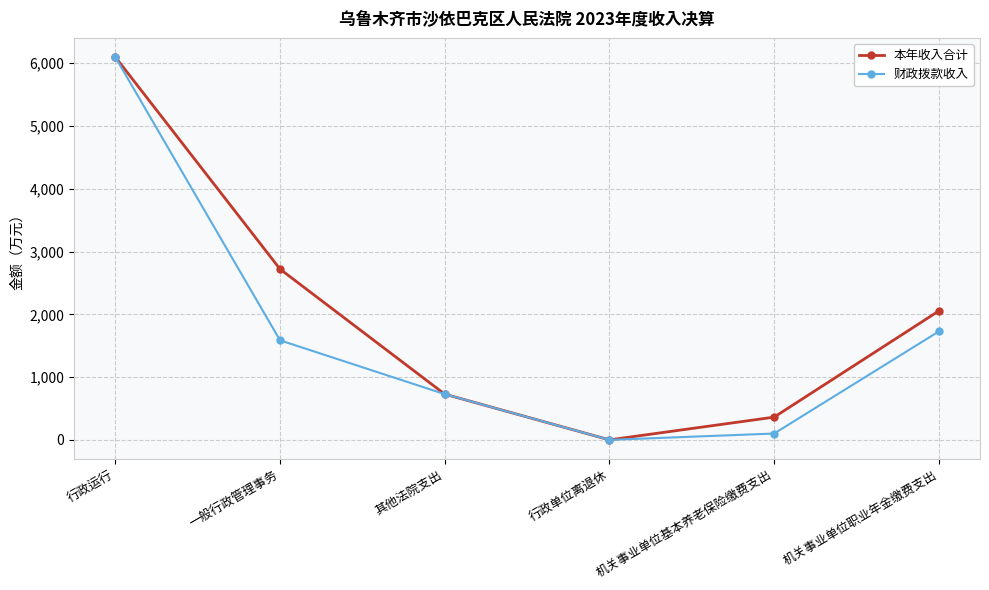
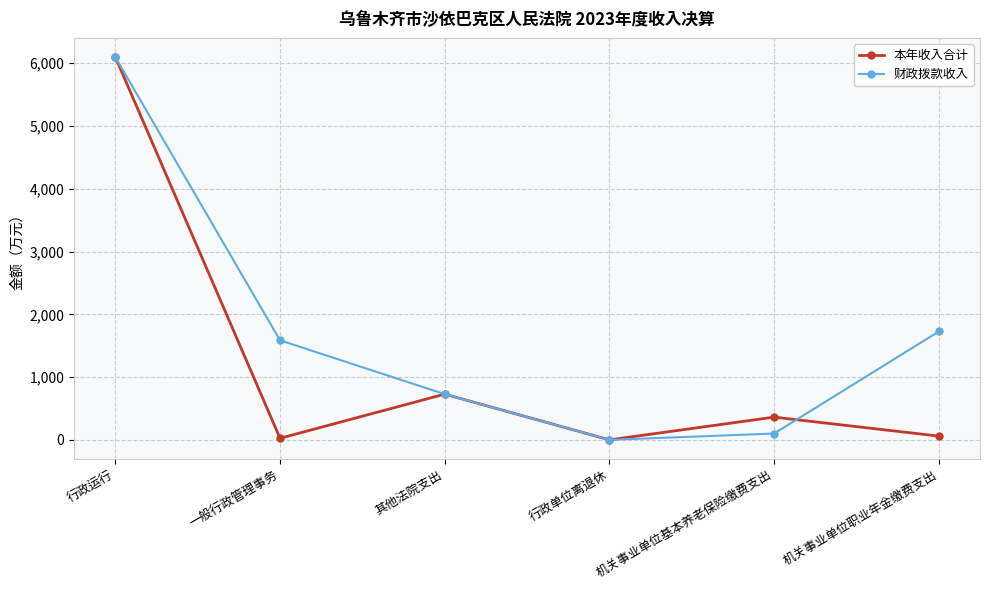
本年收入合计, 一般行政管理事务: 2,700 -> 0
本年收入合计, 机关事业单位职业年金缴费支出: 2,100 -> 100
